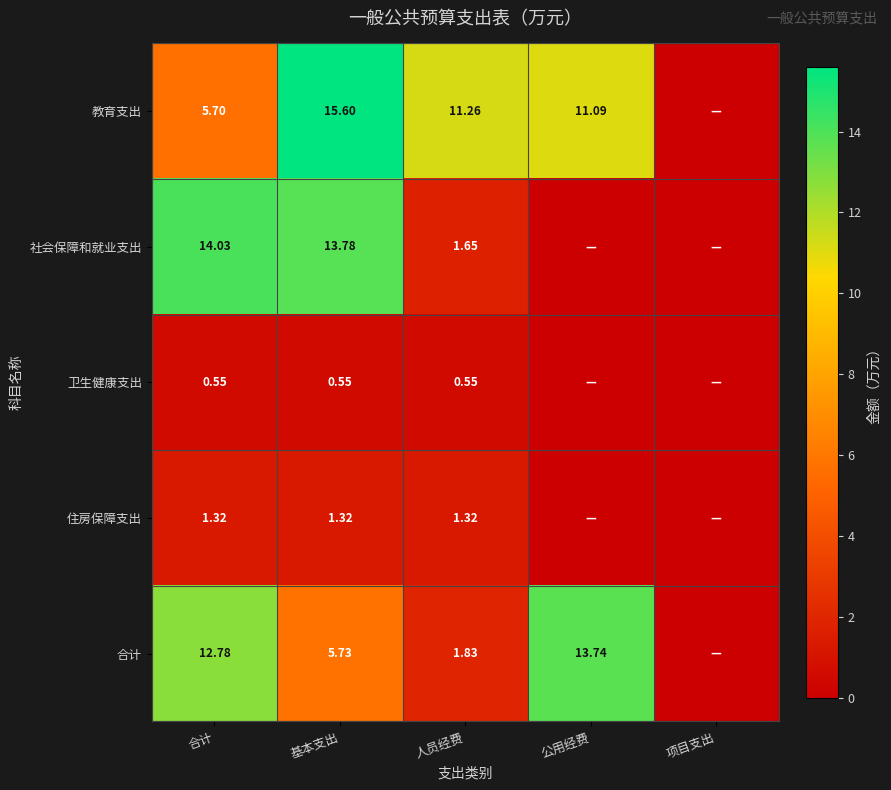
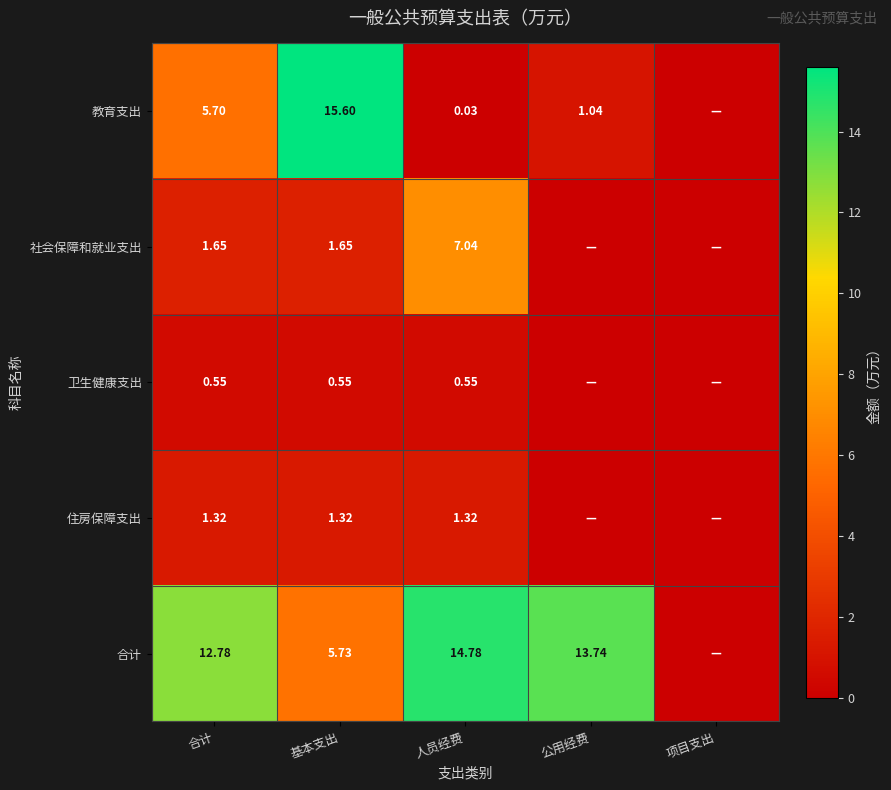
教育支出, 人员经费: 11.26 -> 0.03
教育支出, 公用经费: 11.09 -> 1.04
社会保障和就业支出, 合计: 14.03 -> 1.65
社会保障和就业支出, 基本支出: 13.78 -> 1.65
社会保障和就业支出, 人员经费: 1.65 -> 7.04
合计, 人员经费: 1.83 -> 14.78
